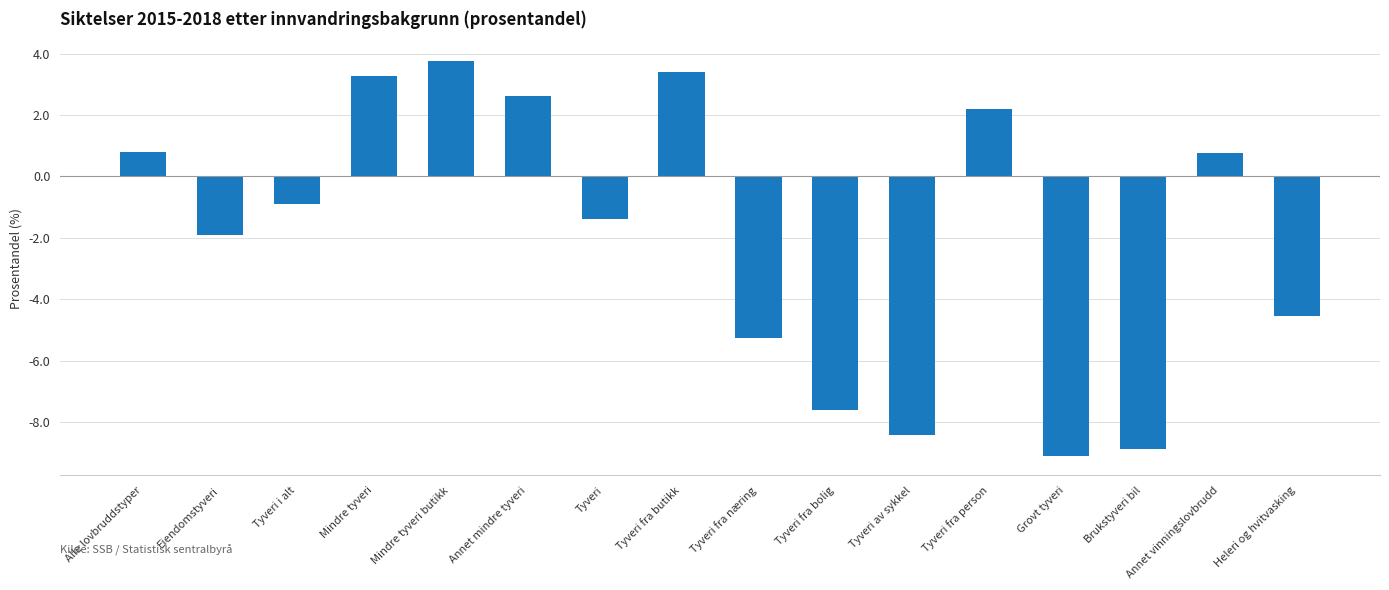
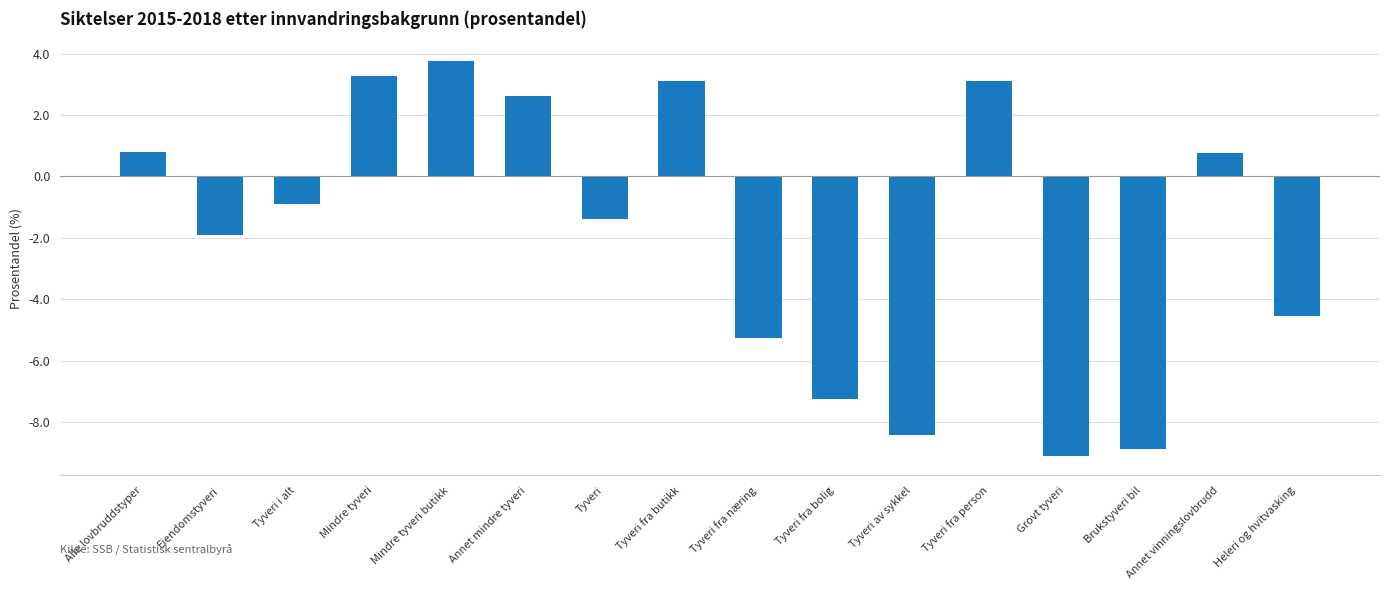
Tyveri fra butikk: 3.4 -> 3.1
Tyveri fra bolig: -7.6 -> -7.3
Tyveri fra person: 2.2 -> 3.1
